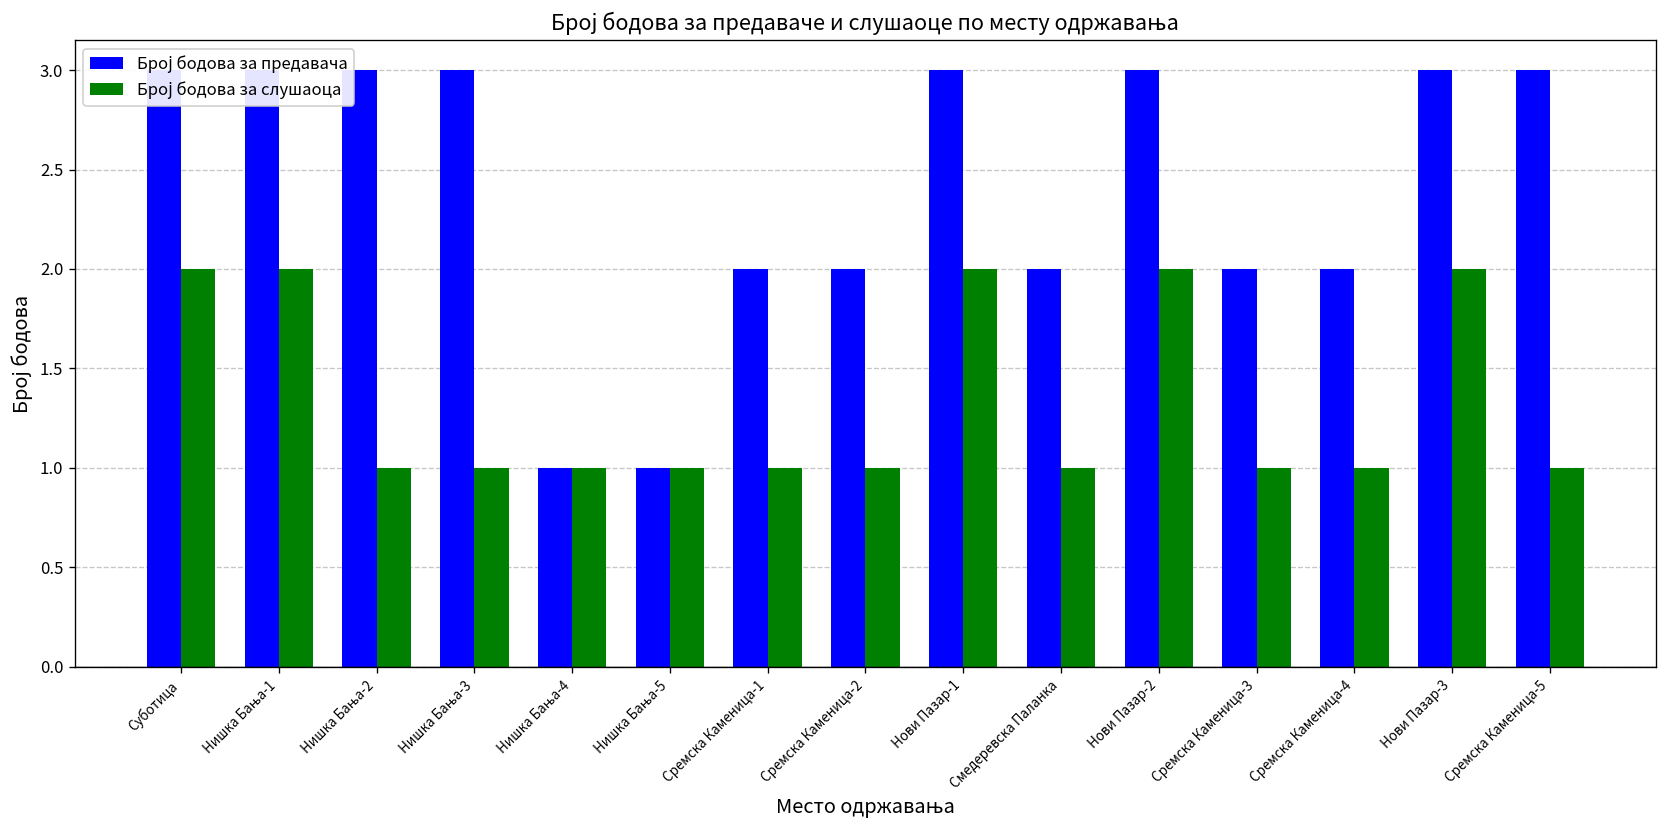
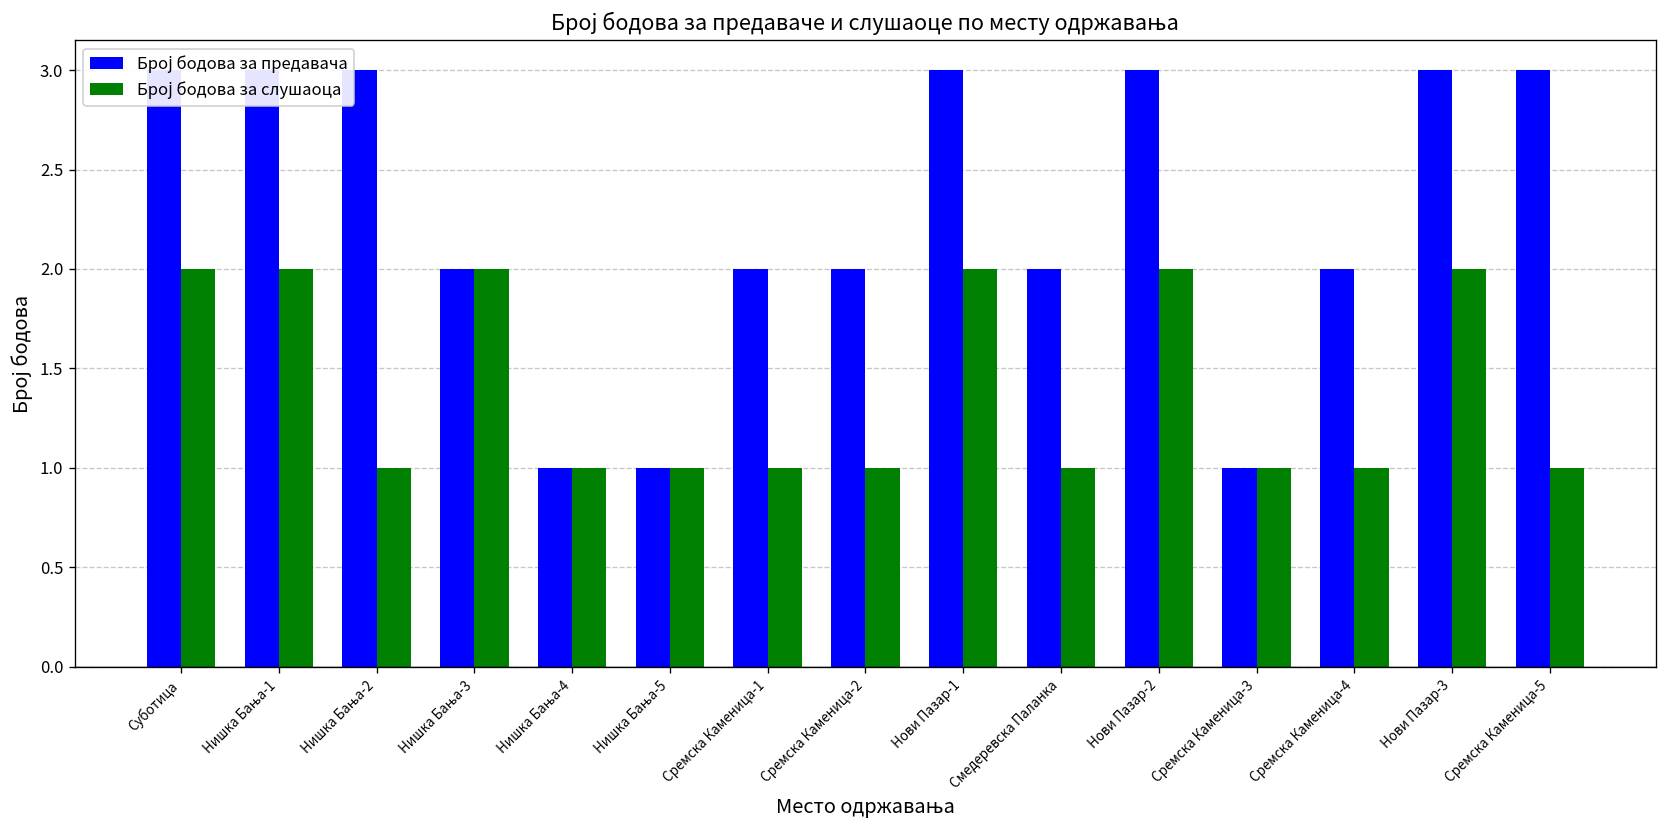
Број бодова за предавача, Нишка Бања-3: 3 -> 2
Број бодова за слушаоца, Нишка Бања-3: 1 -> 2
Број бодова за предавача, Сремска Каменица-3: 2 -> 1
